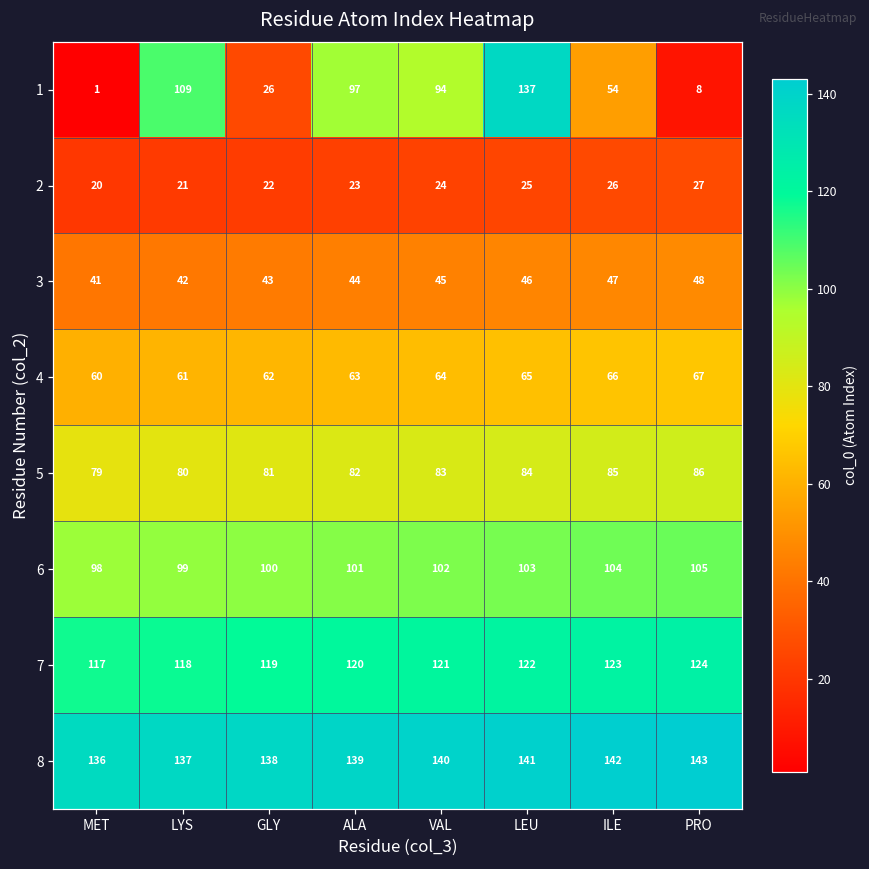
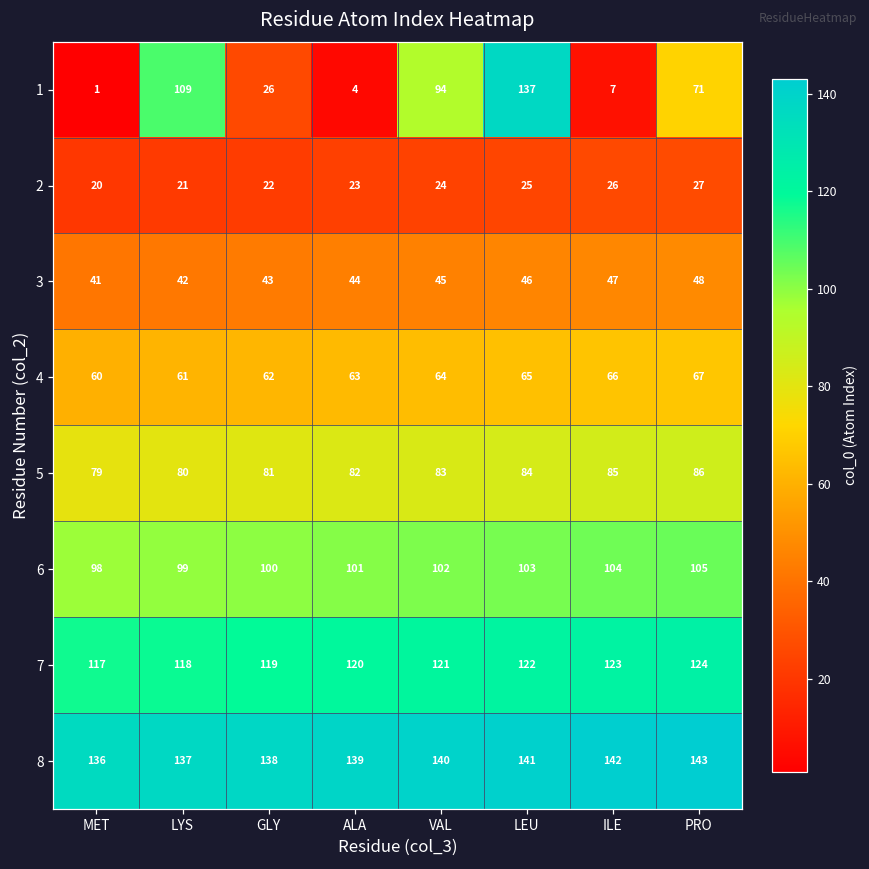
1, ALA: 97 -> 4
1, ILE: 54 -> 7
1, PRO: 8 -> 71
